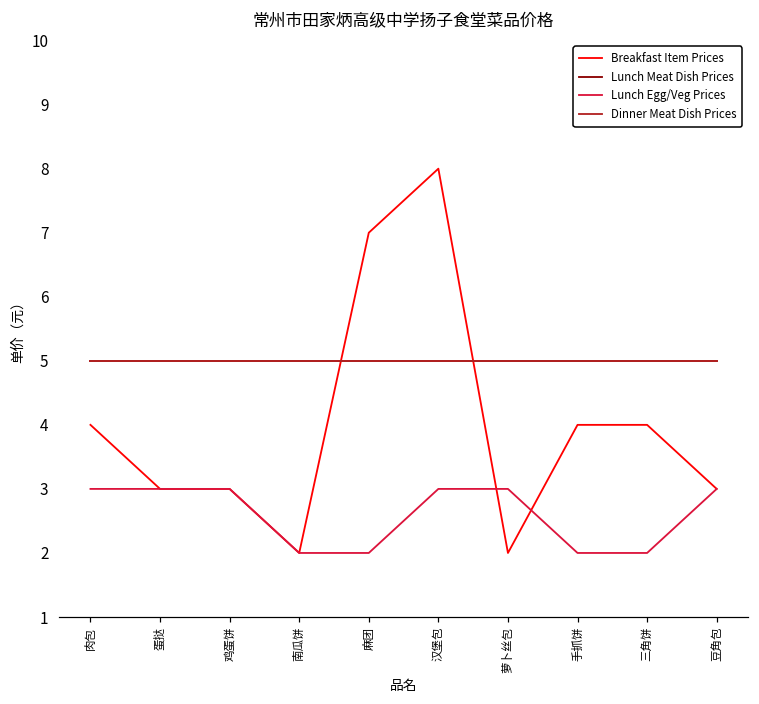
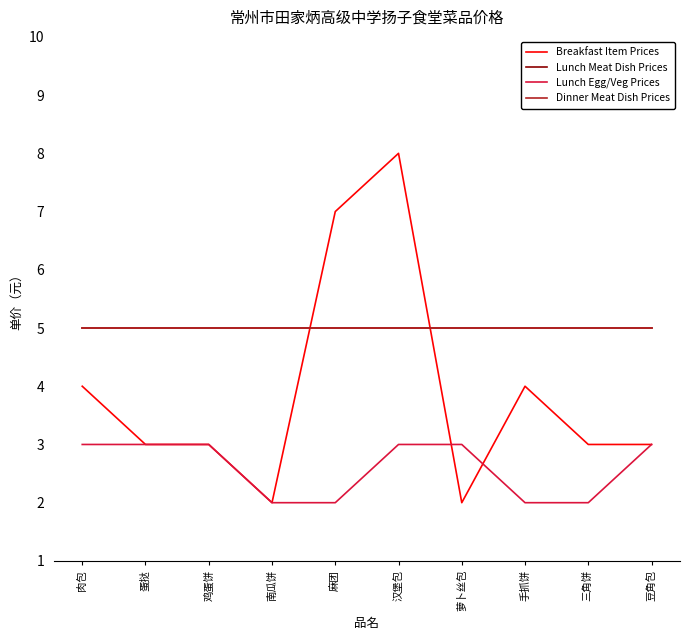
Breakfast Item Prices, 三角饼: 4 -> 3
